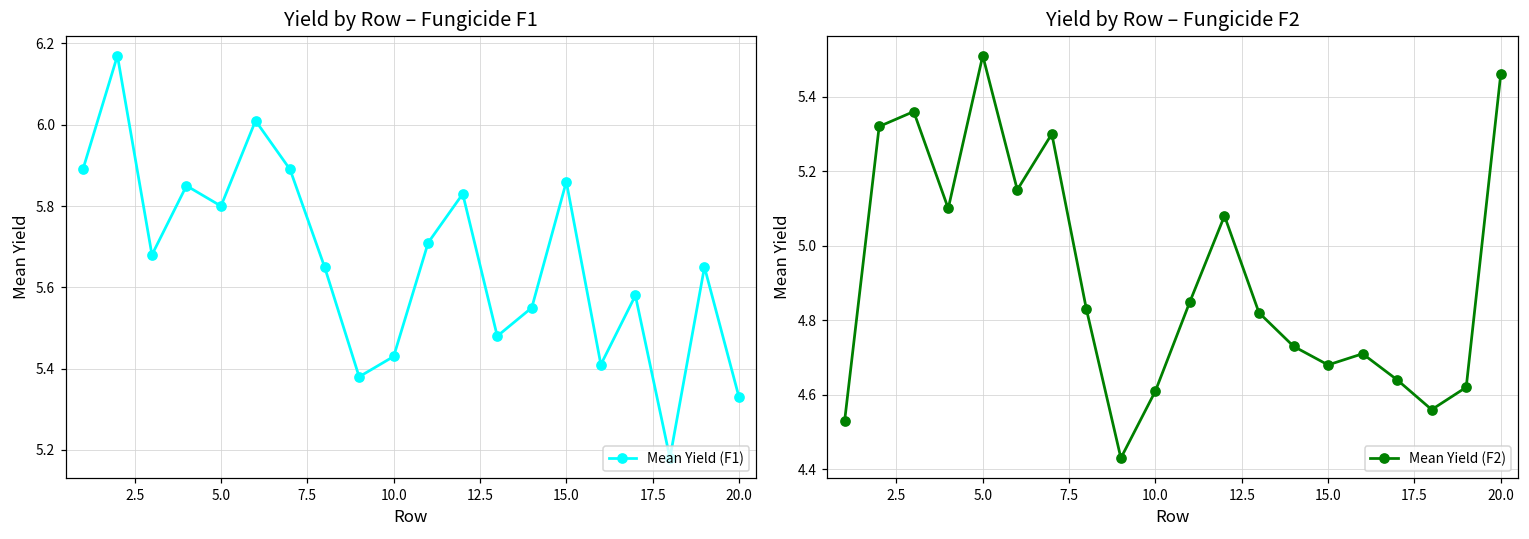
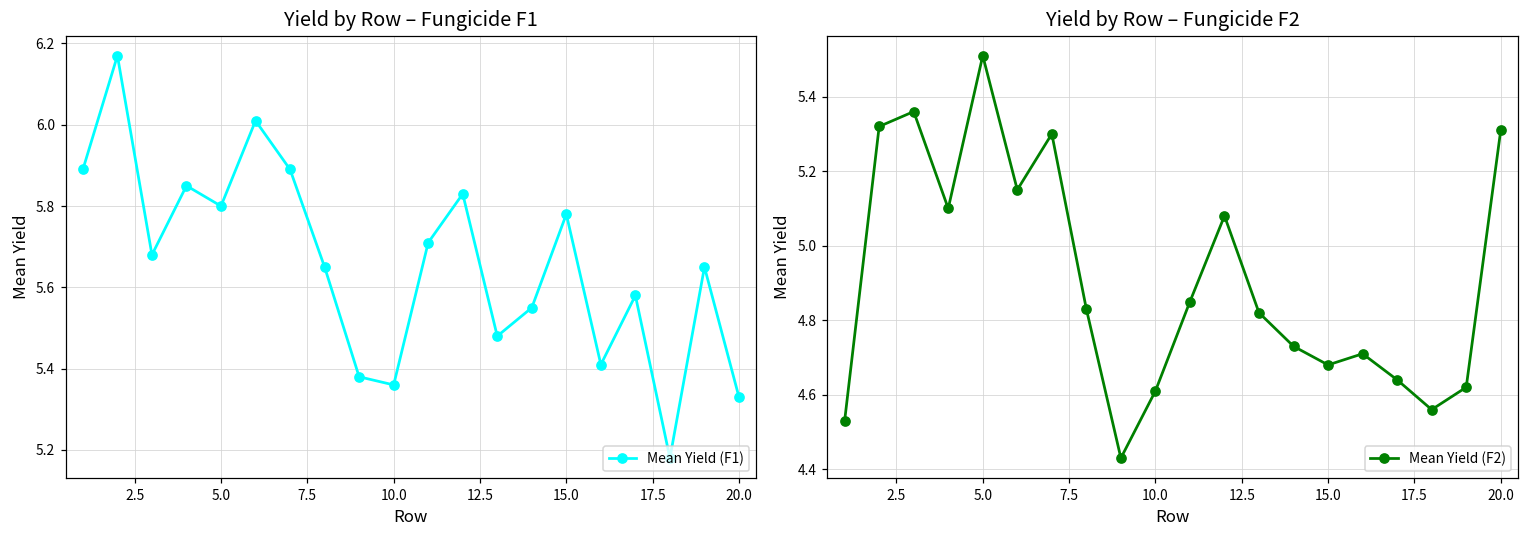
Yield by Row – Fungicide F1, 10.0: 5.43 -> 5.36
Yield by Row – Fungicide F1, 15.0: 5.86 -> 5.78
Yield by Row – Fungicide F2, 20.0: 5.46 -> 5.31
